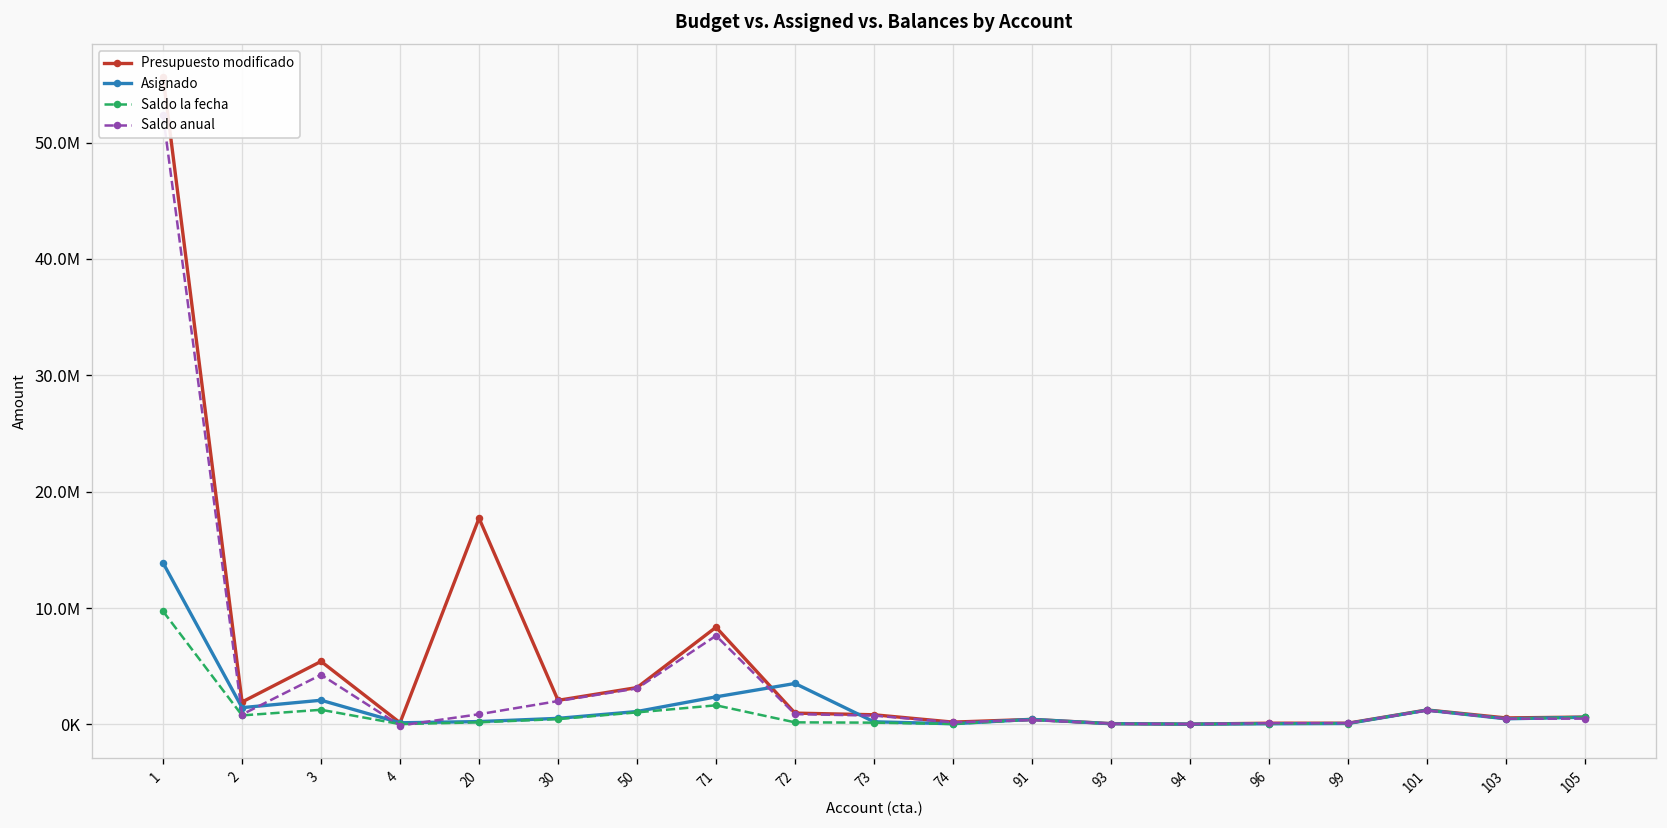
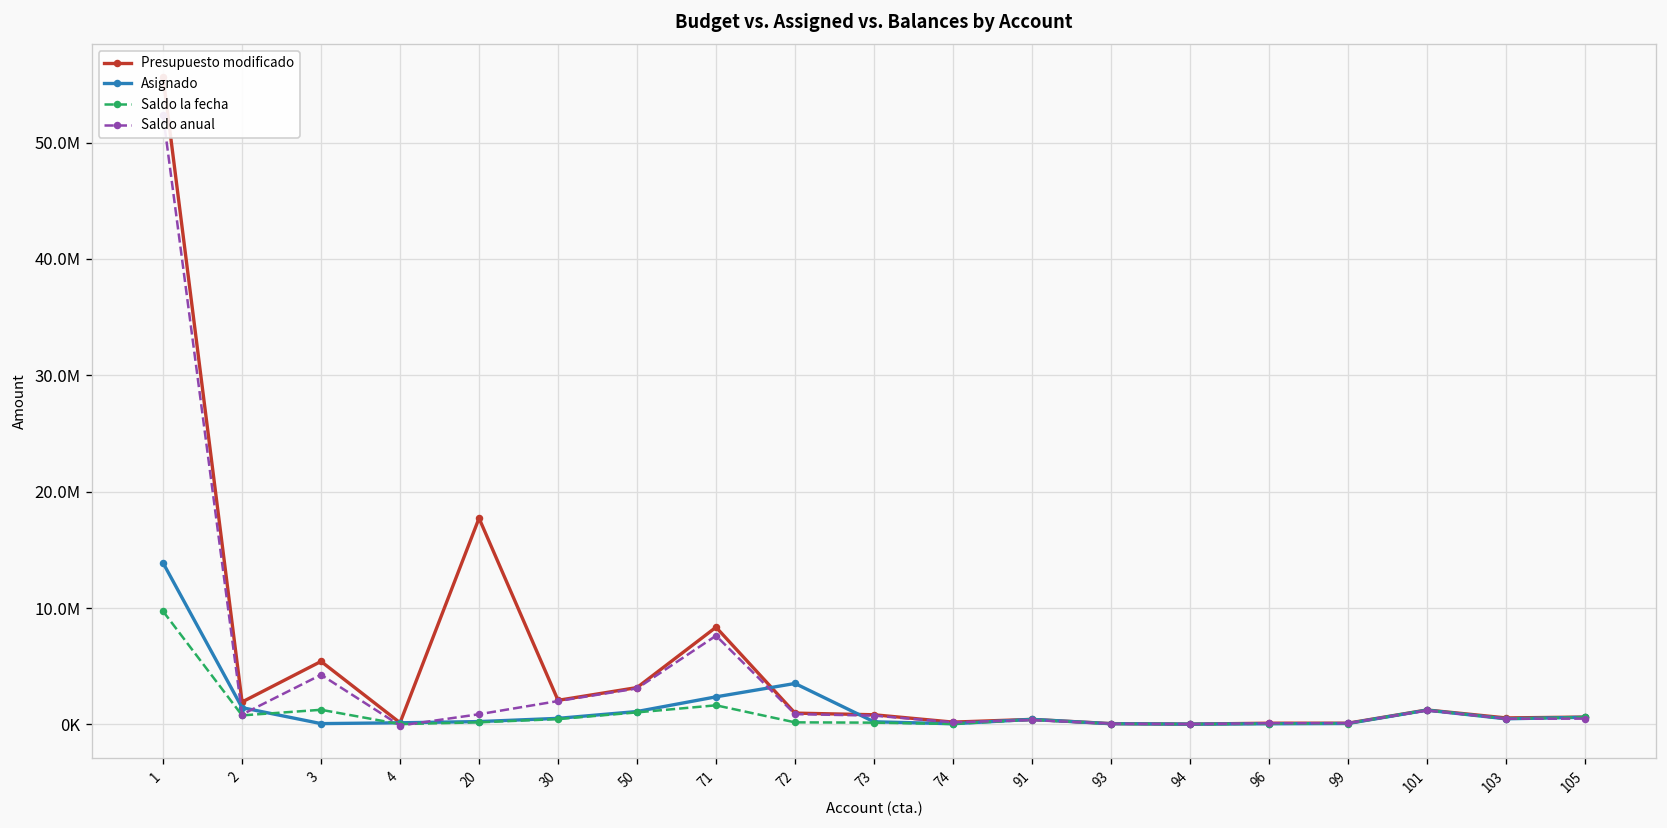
Asignado, 3: 2000000 -> 0
